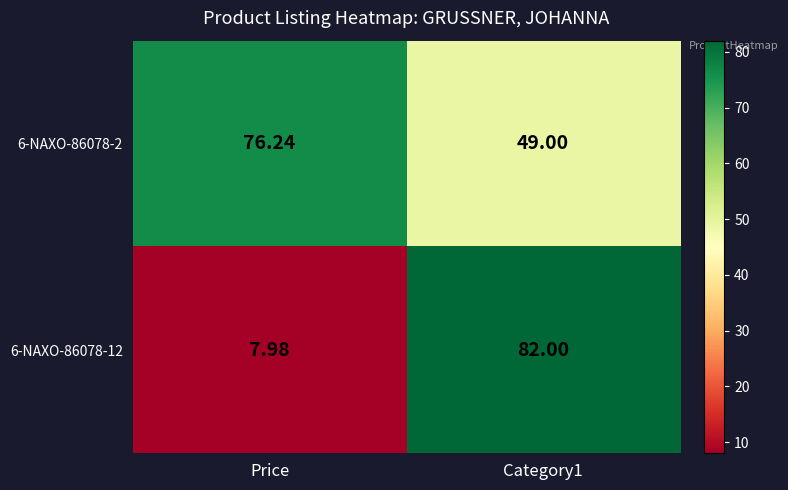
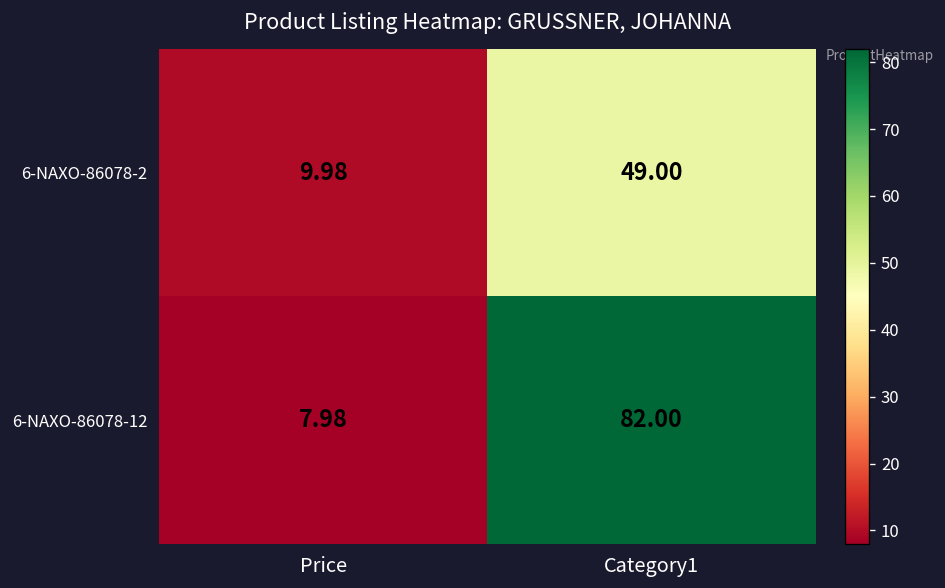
6-NAXO-86078-2, Price: 76.24 -> 9.98
